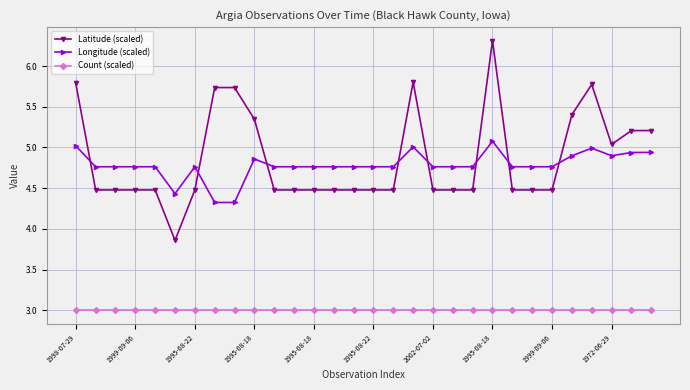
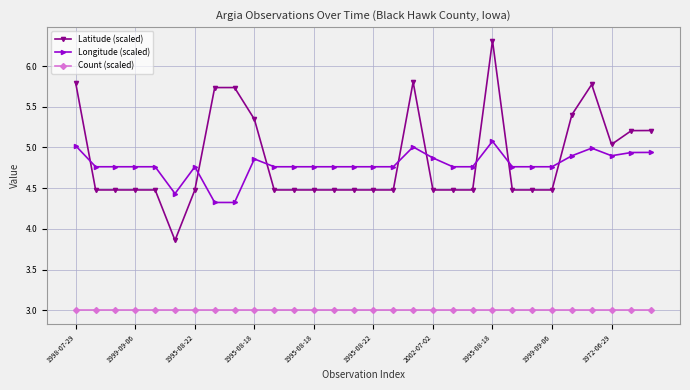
Longitude (scaled), 2002-07-02: 4.8 -> 4.9
